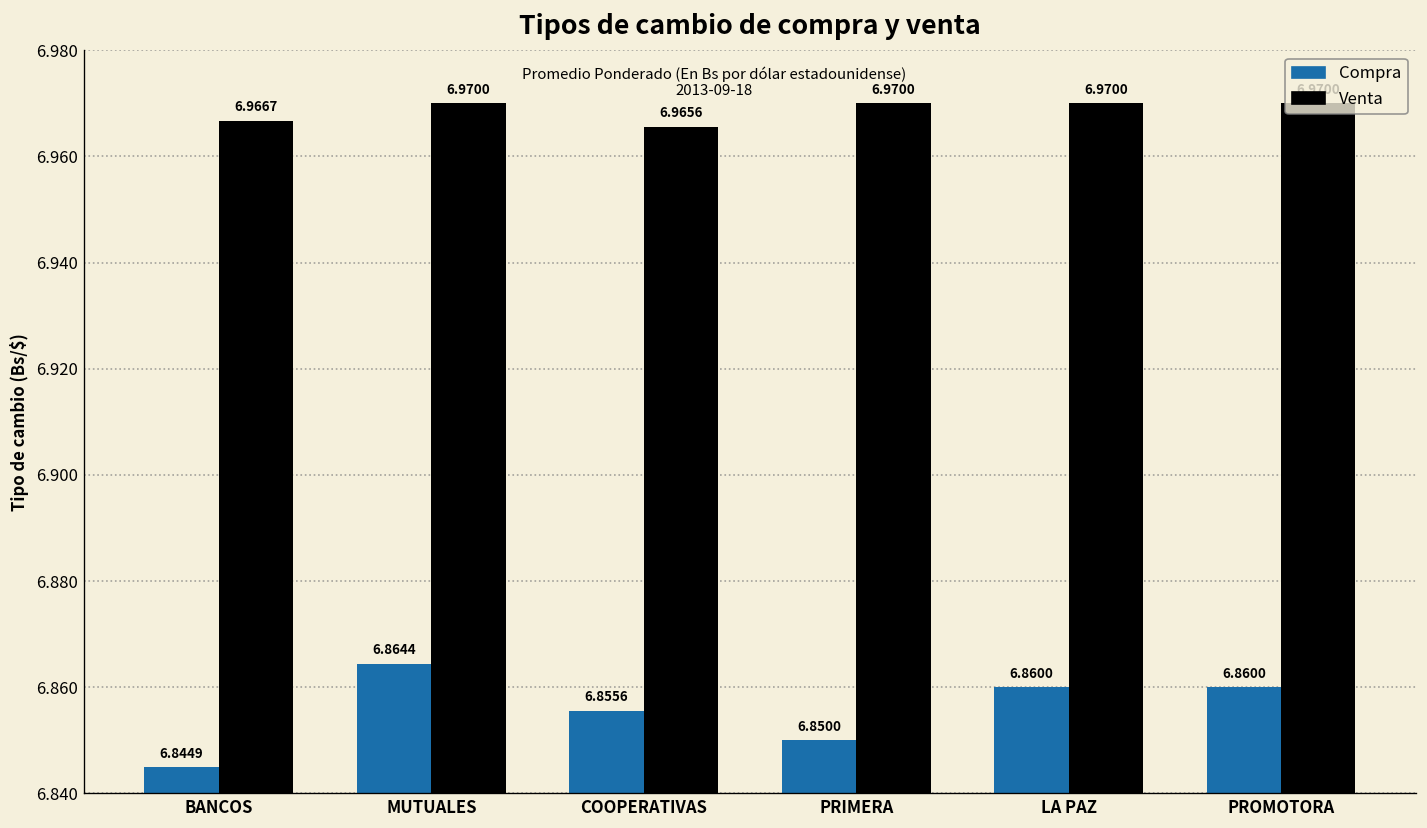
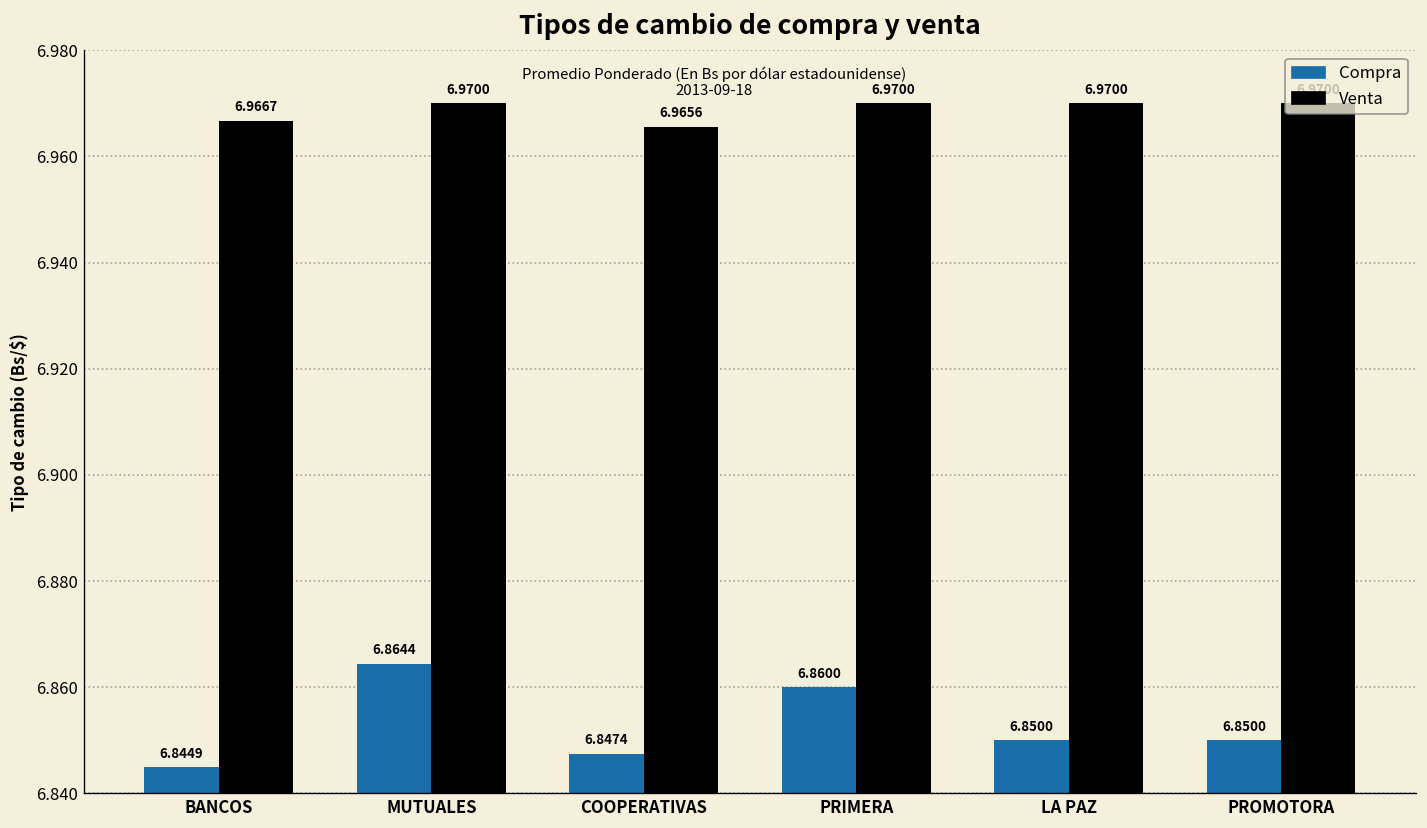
Compra, COOPERATIVAS: 6.8556 -> 6.8474
Compra, PRIMERA: 6.8500 -> 6.8600
Compra, LA PAZ: 6.8600 -> 6.8500
Compra, PROMOTORA: 6.8600 -> 6.8500
